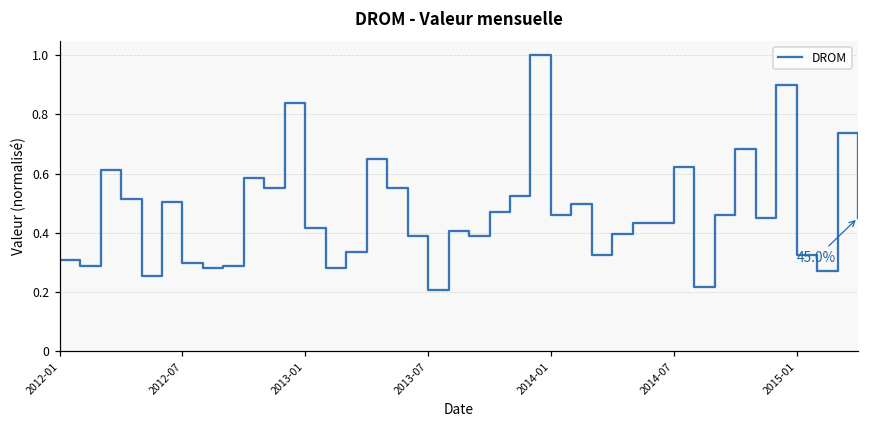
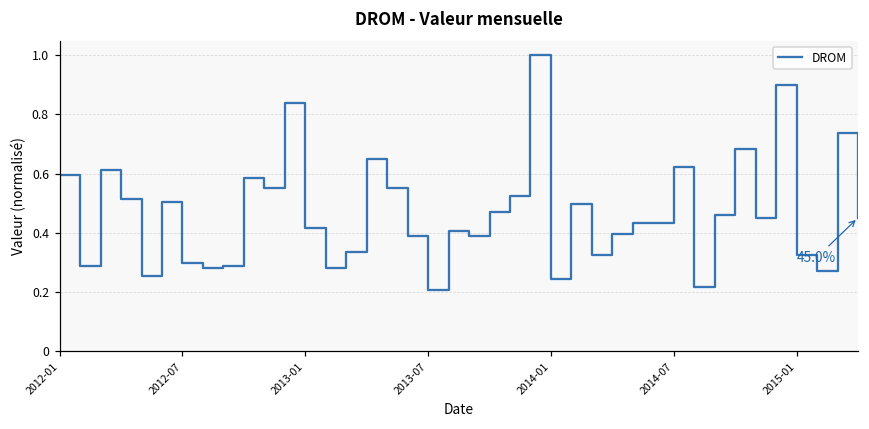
2012-01: 0.31 -> 0.59
2014-01: 0.46 -> 0.24
